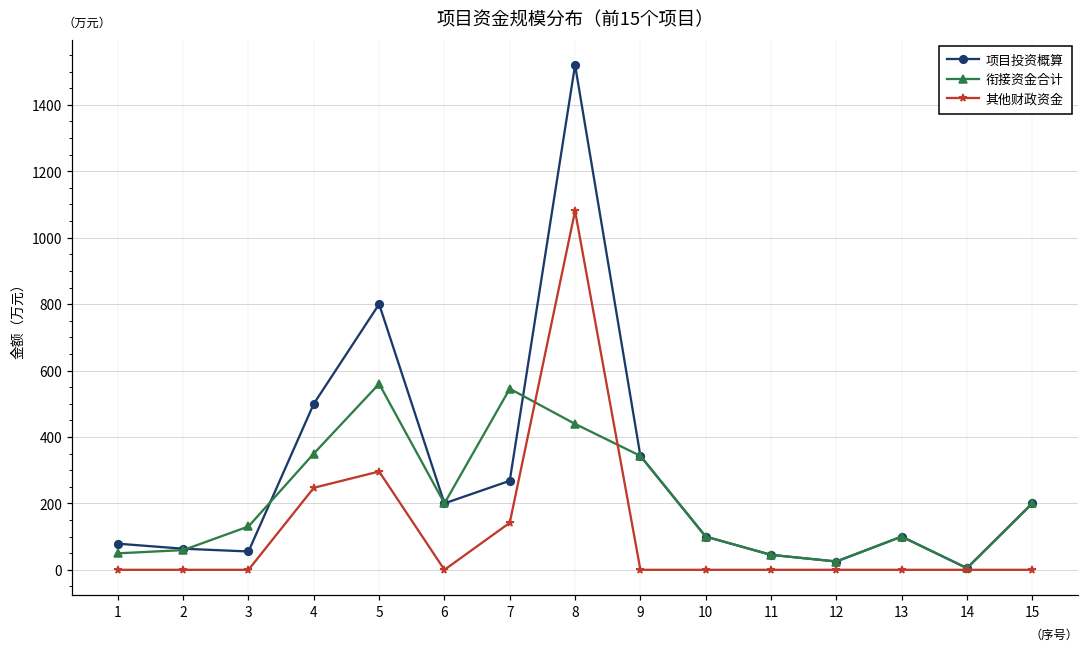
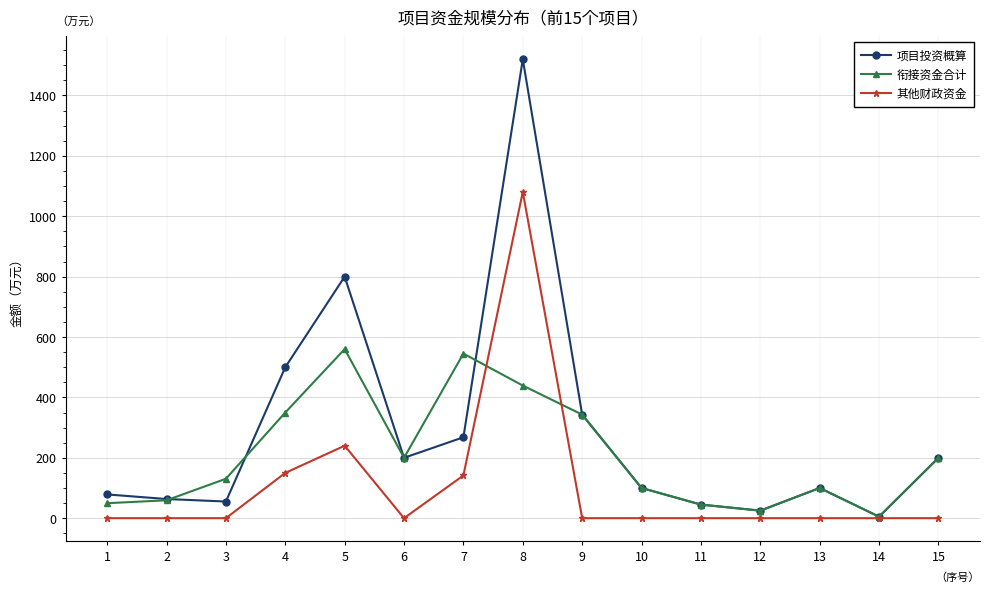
其他财政资金, 4: 250 -> 150
其他财政资金, 5: 300 -> 240
